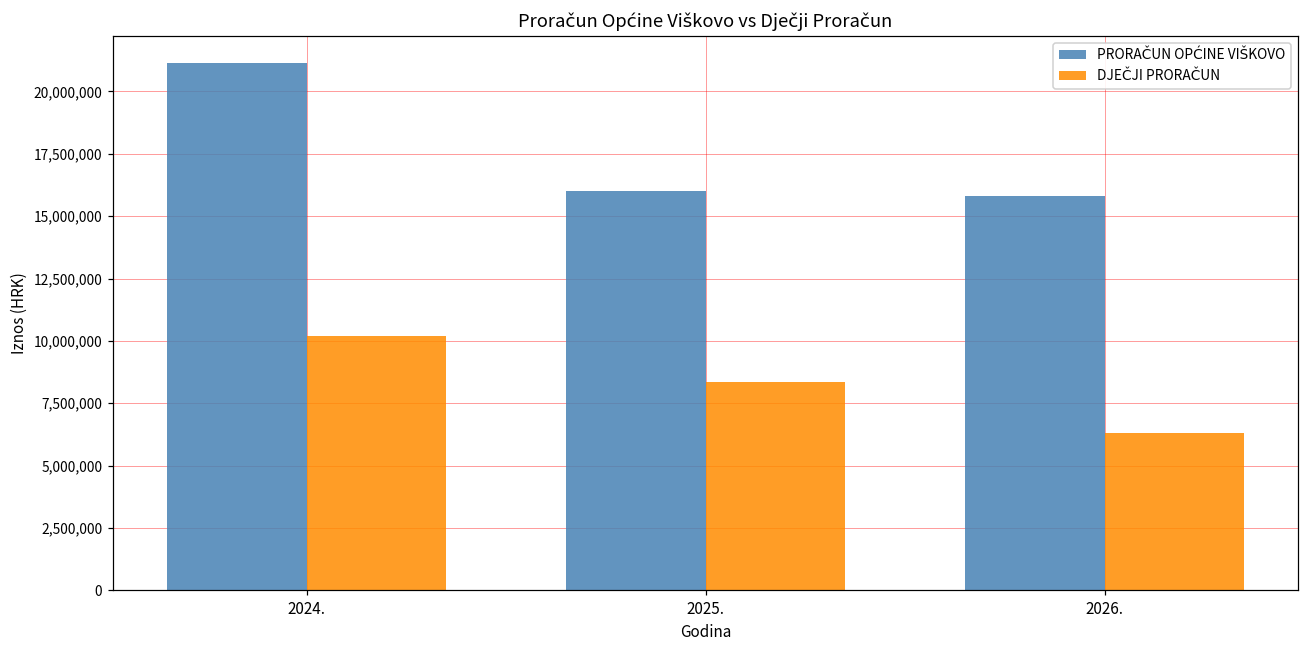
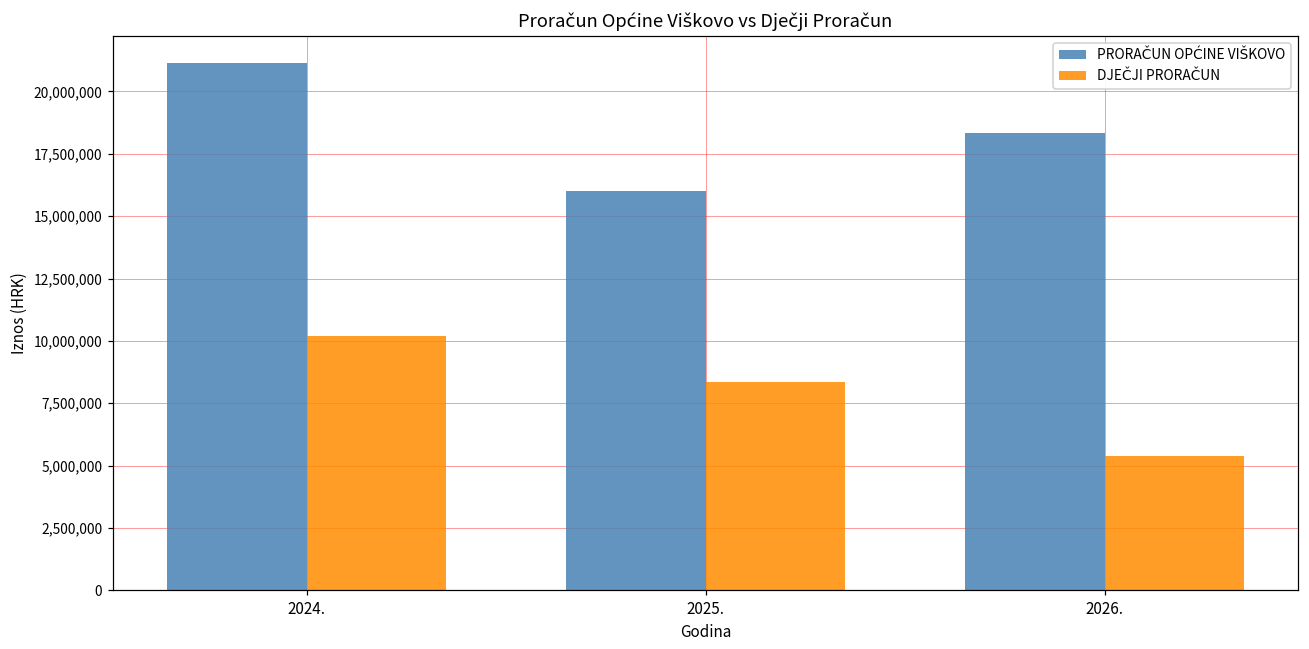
PRORAČUN OPĆINE VIŠKOVO, 2026.: 15,800,000 -> 18,300,000
DJEČJI PRORAČUN, 2026.: 6,300,000 -> 5,400,000
